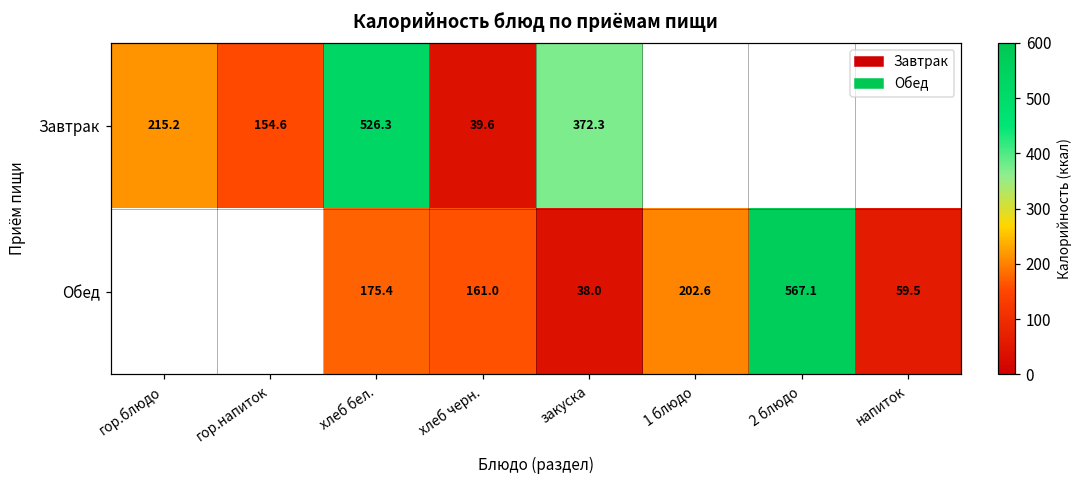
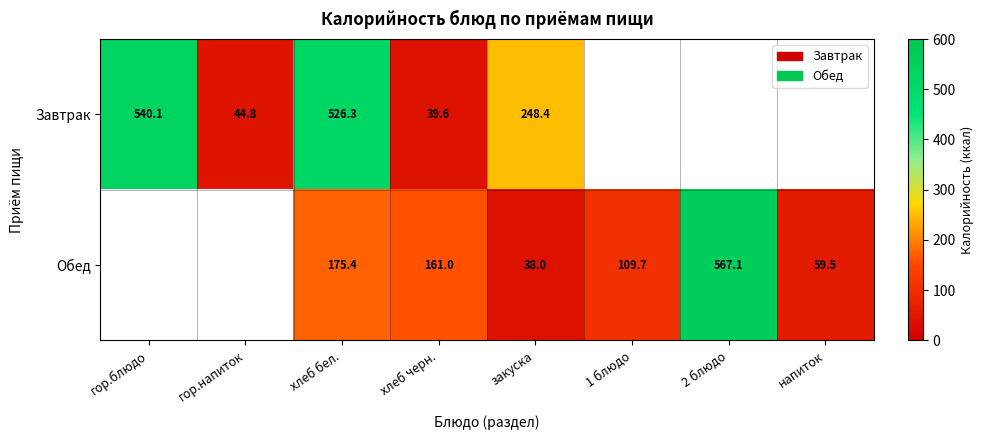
Завтрак, гор.блюдо: 215.2 -> 540.1
Завтрак, гор.напиток: 154.6 -> 44.8
Завтрак, закуска: 372.3 -> 248.4
Обед, 1 блюдо: 202.6 -> 109.7
